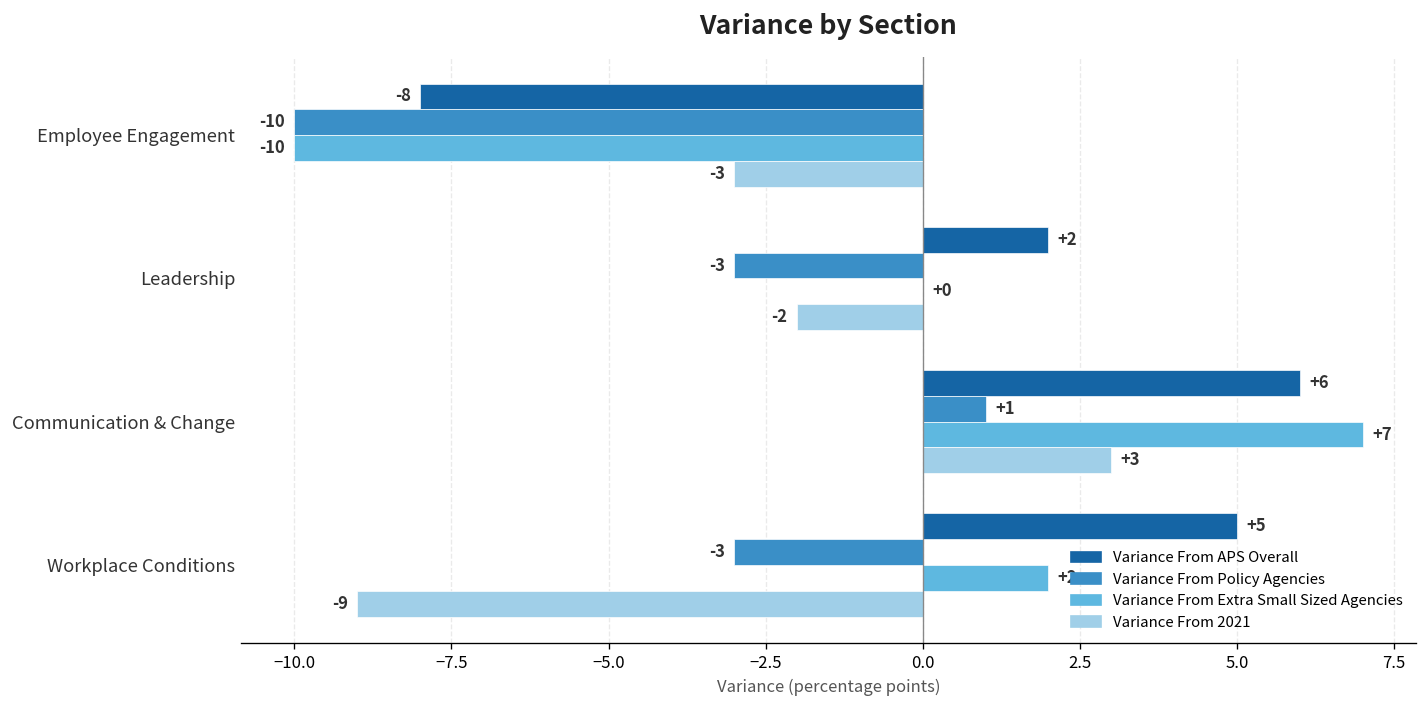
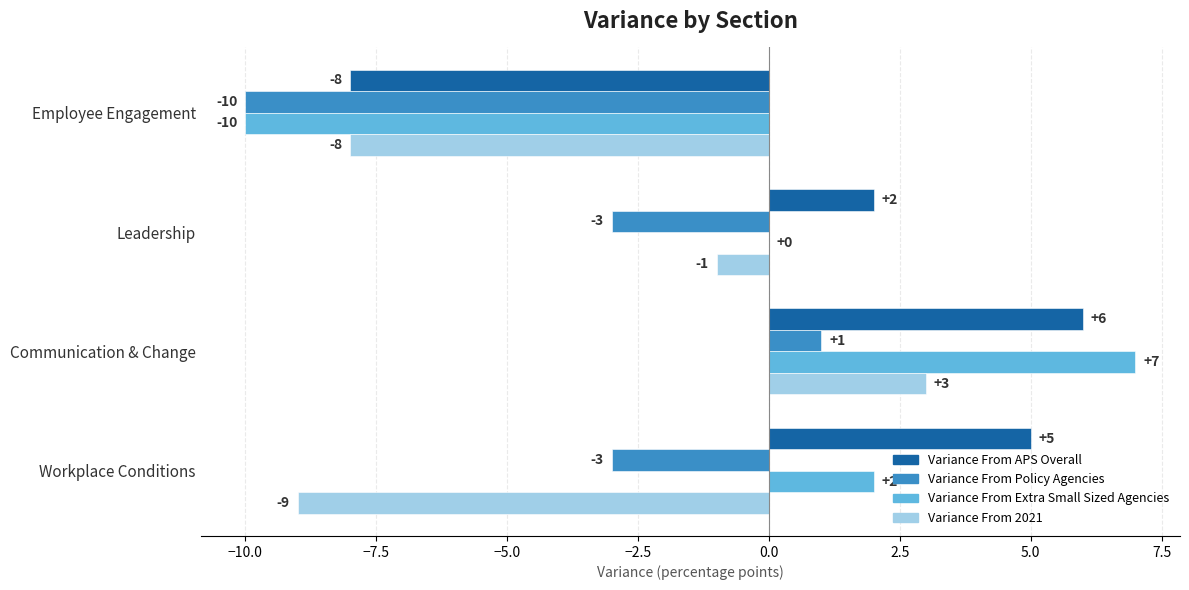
Variance From 2021, Employee Engagement: -3 -> -8
Variance From 2021, Leadership: -2 -> -1
